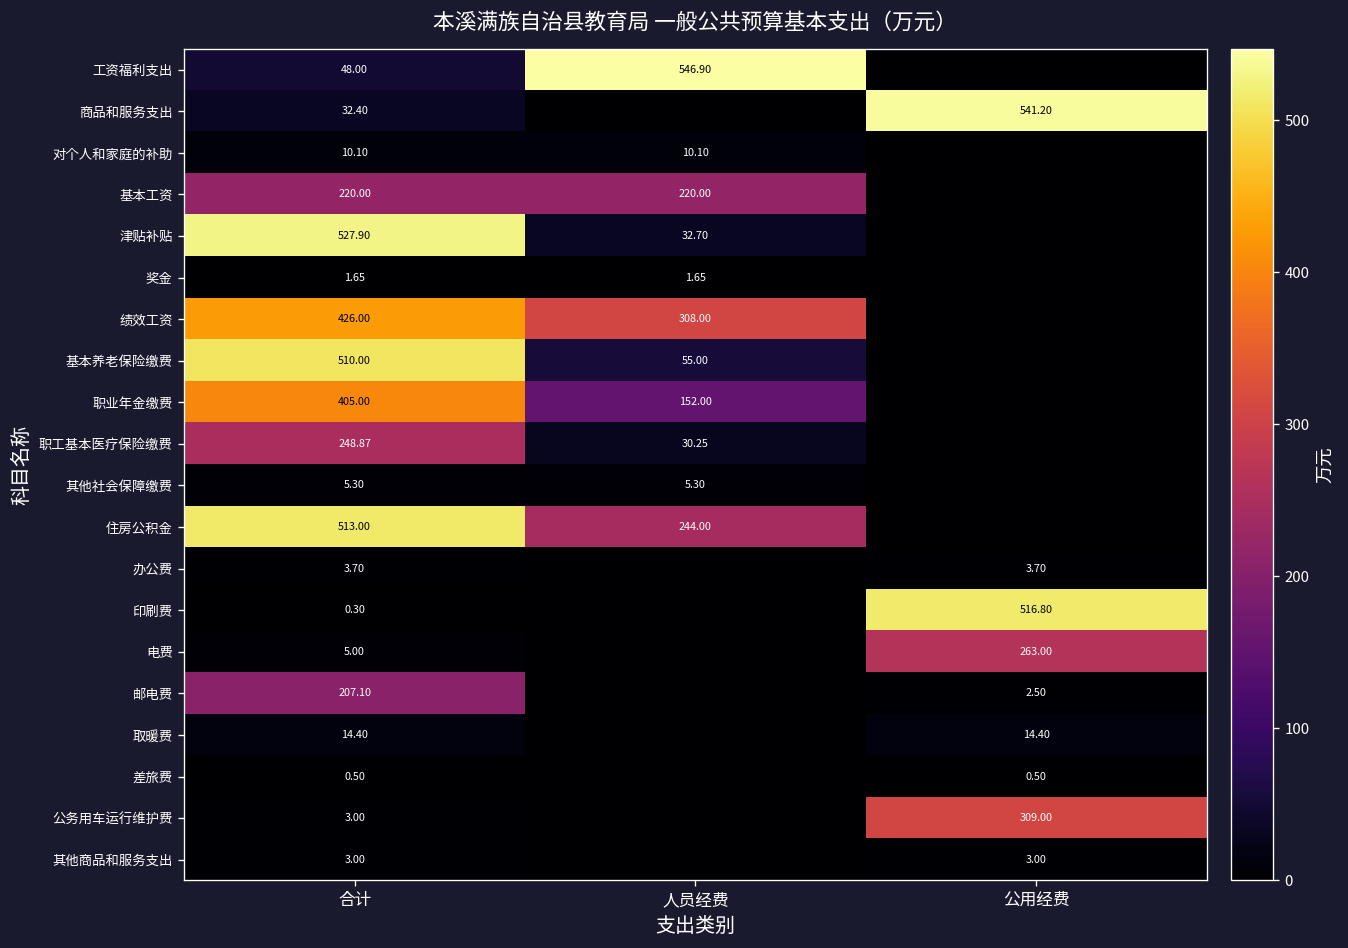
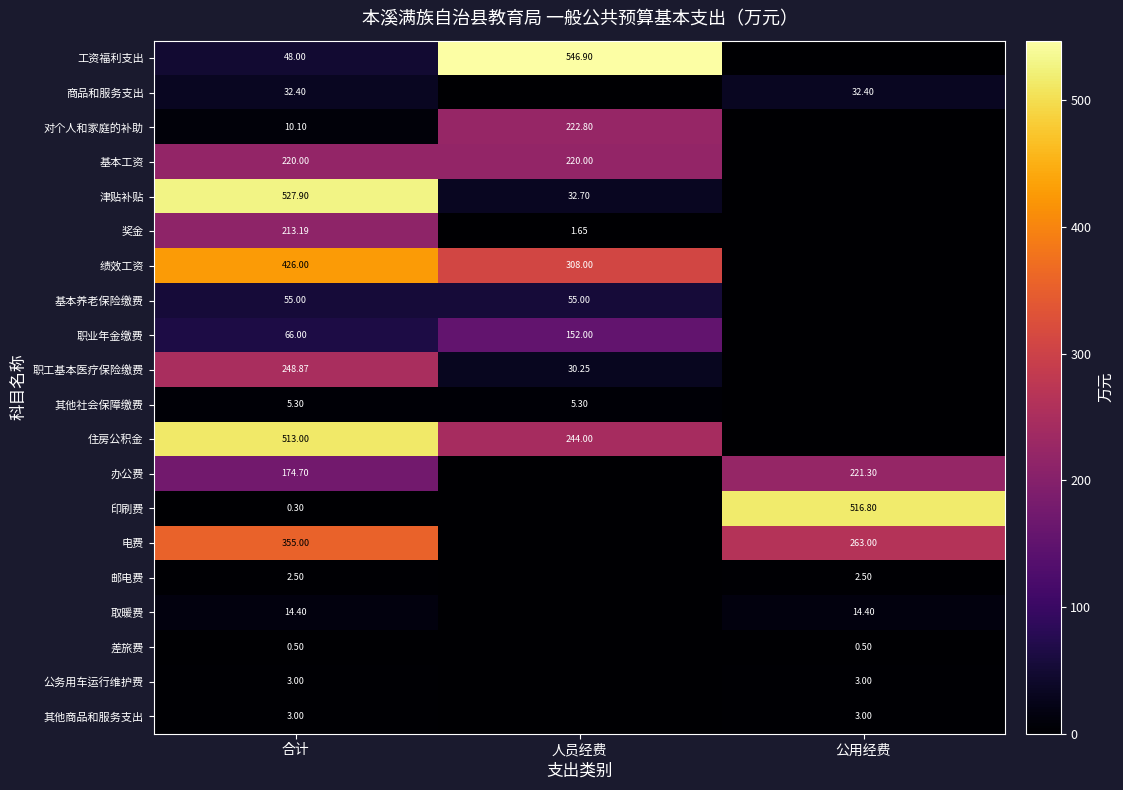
商品和服务支出, 公用经费: 541.20 -> 32.40
对个人和家庭的补助, 人员经费: 10.10 -> 222.80
奖金, 合计: 1.65 -> 213.19
基本养老保险缴费, 合计: 510.00 -> 55.00
职业年金缴费, 合计: 405.00 -> 66.00
办公费, 合计: 3.70 -> 174.70
办公费, 公用经费: 3.70 -> 221.30
电费, 合计: 5.00 -> 355.00
邮电费, 合计: 207.10 -> 2.50
公务用车运行维护费, 公用经费: 309.00 -> 3.00
